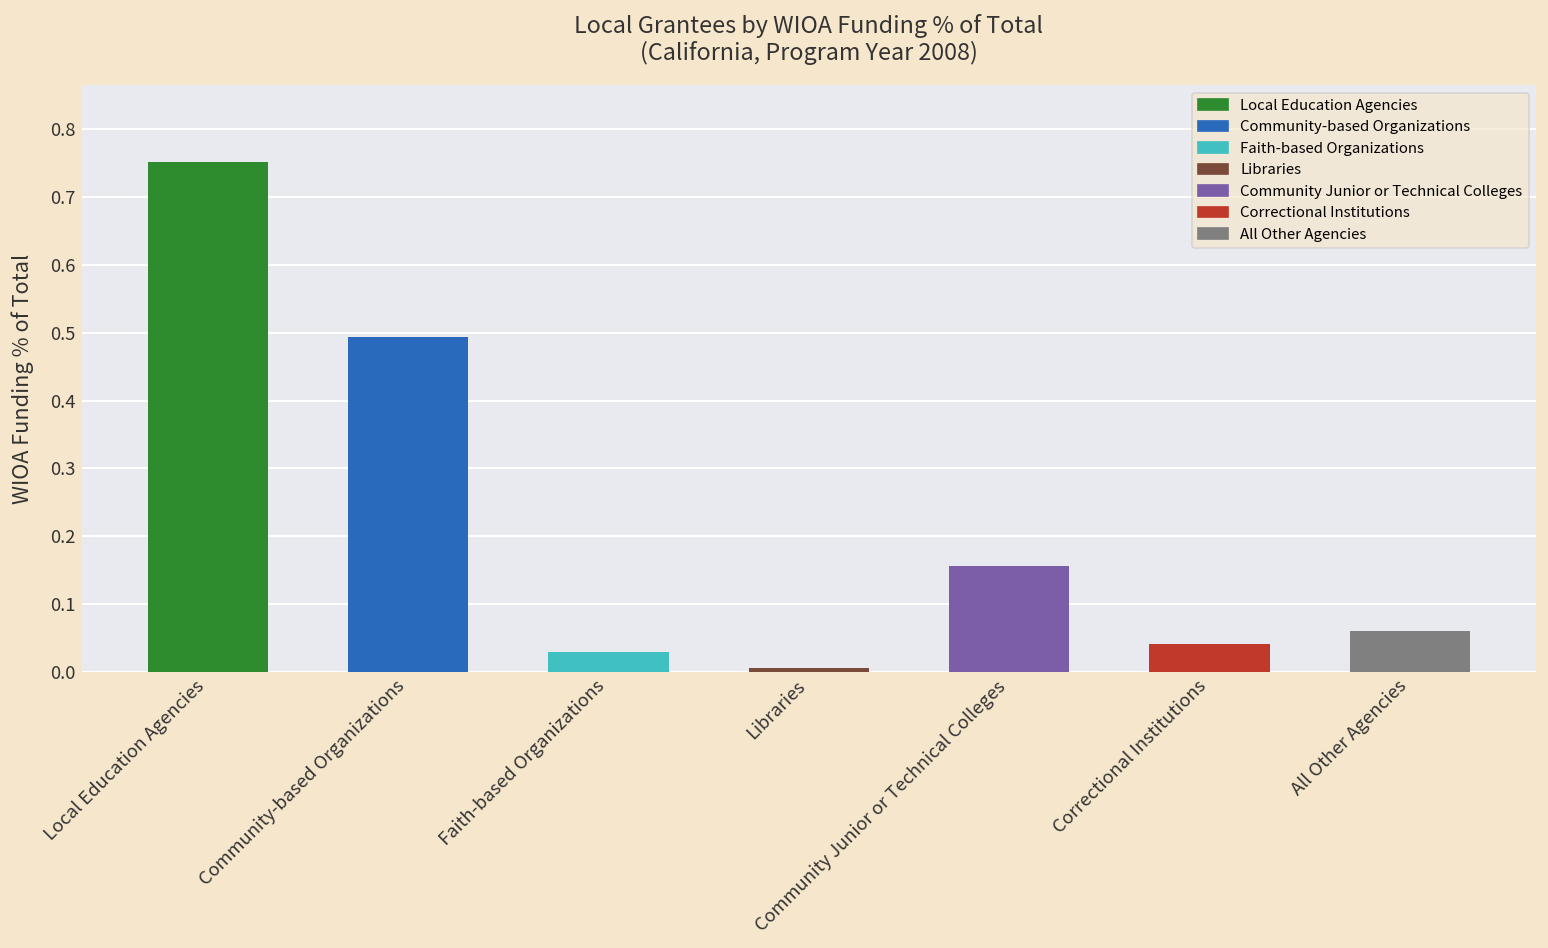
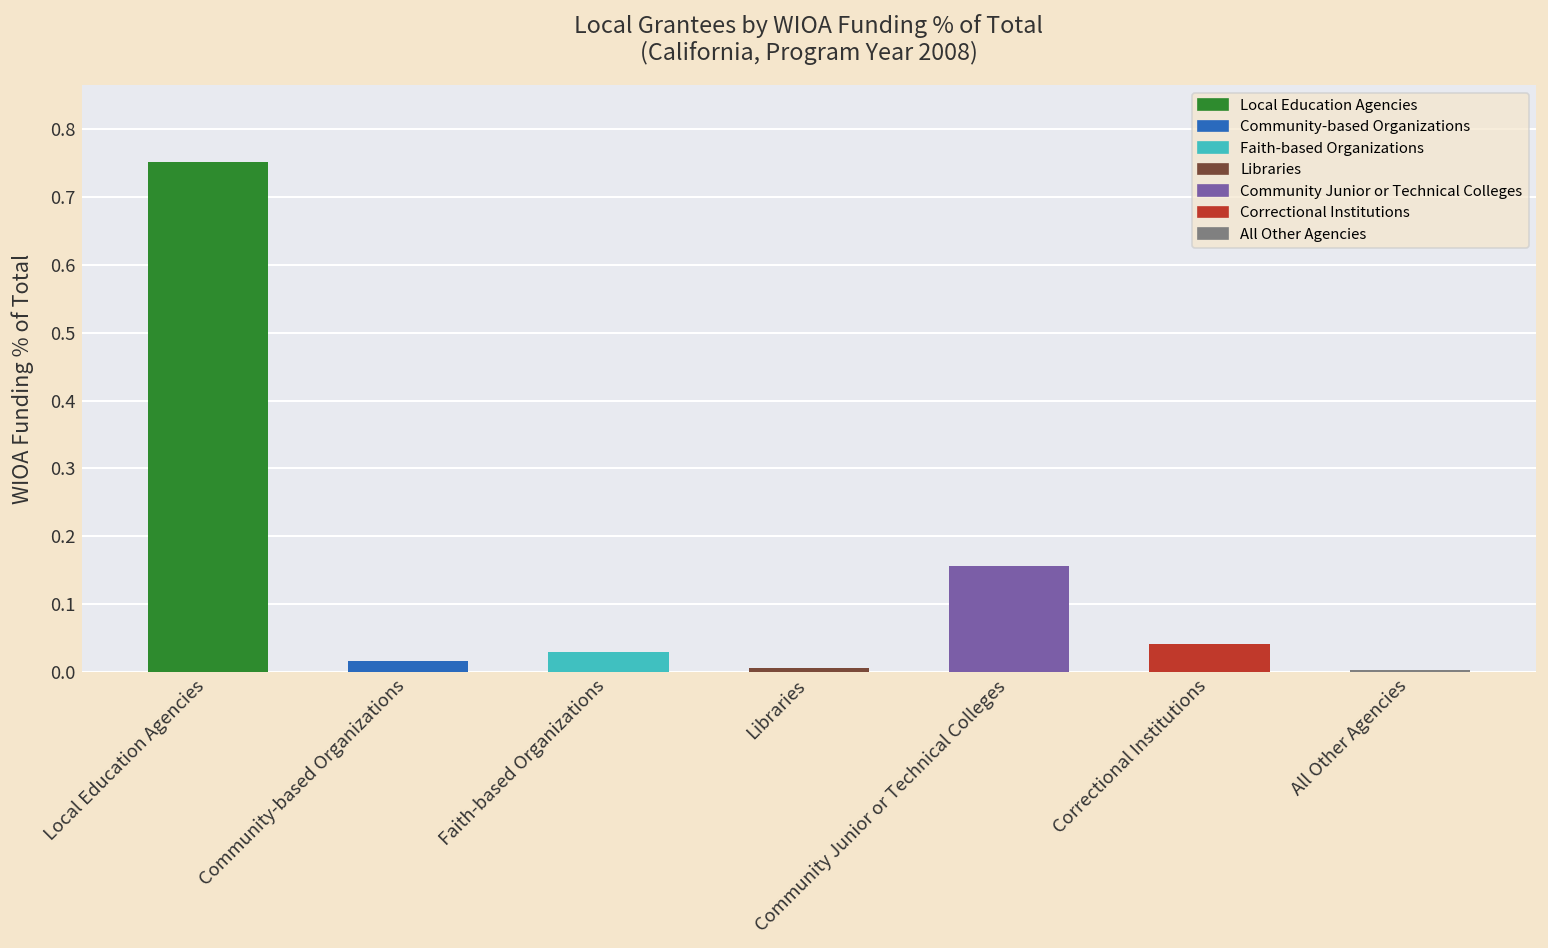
Community-based Organizations: 0.49 -> 0.02
All Other Agencies: 0.06 -> 0.00
